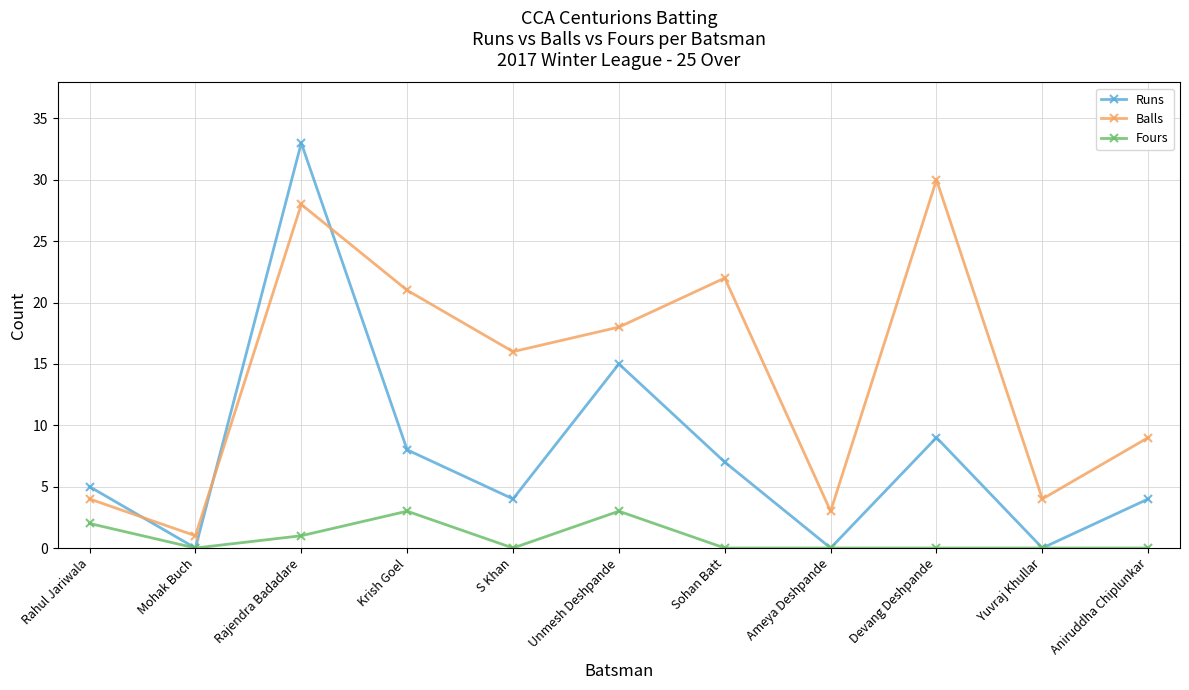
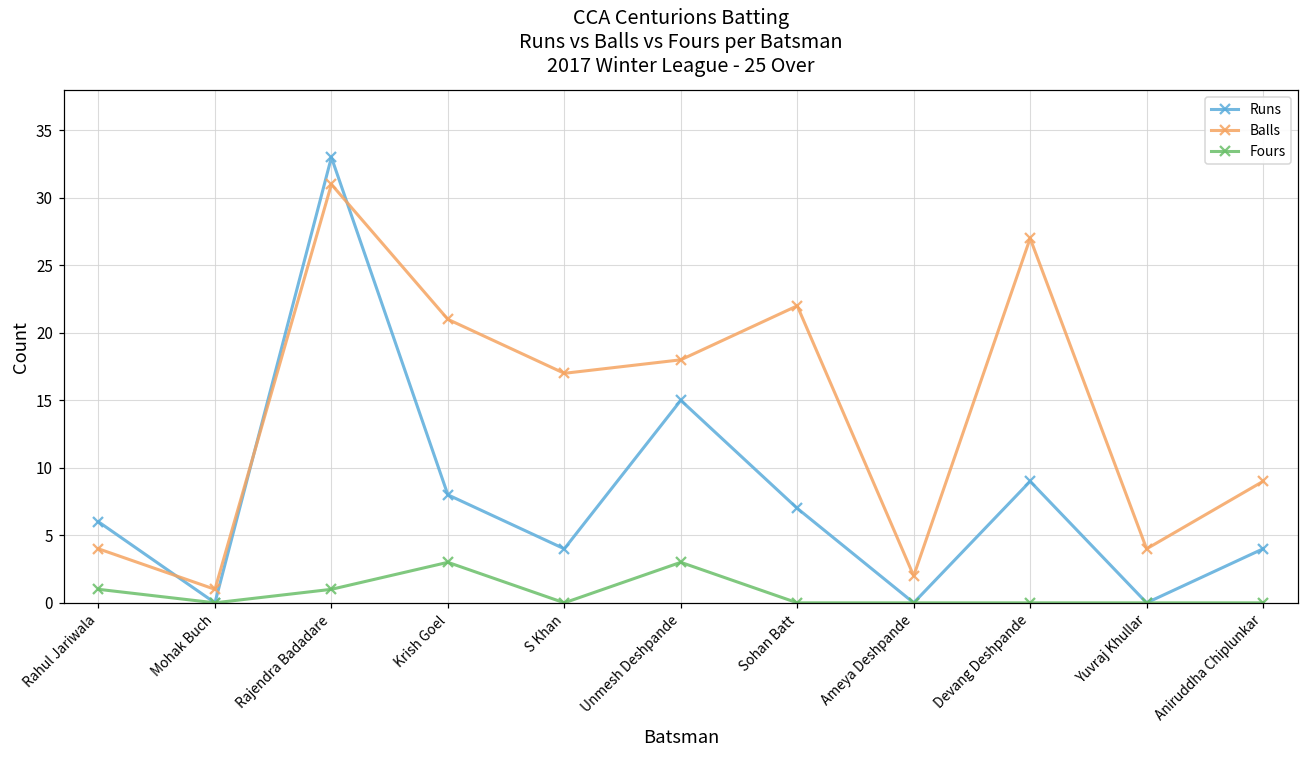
Runs, Rahul Jariwala: 5 -> 6
Fours, Rahul Jariwala: 2 -> 1
Balls, Rajendra Badadare: 28 -> 31
Balls, S Khan: 16 -> 17
Balls, Ameya Deshpande: 3 -> 2
Balls, Devang Deshpande: 30 -> 27
